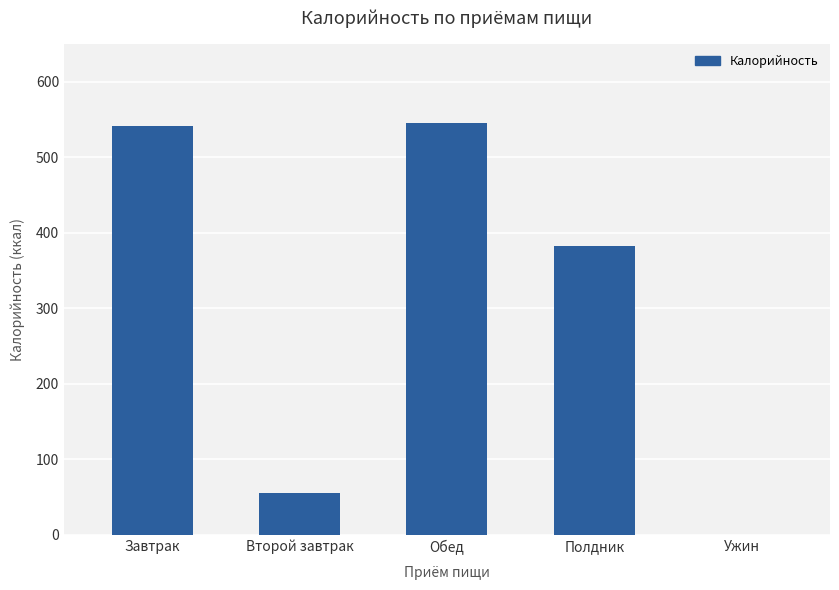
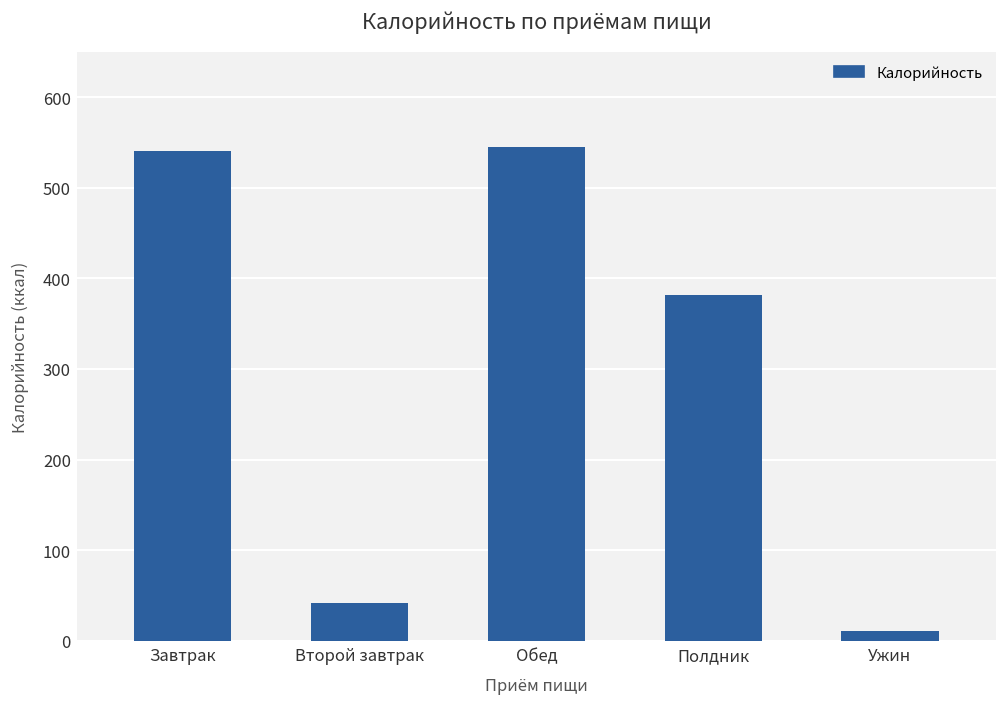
Второй завтрак: 60 -> 40
Ужин: 0 -> 10
